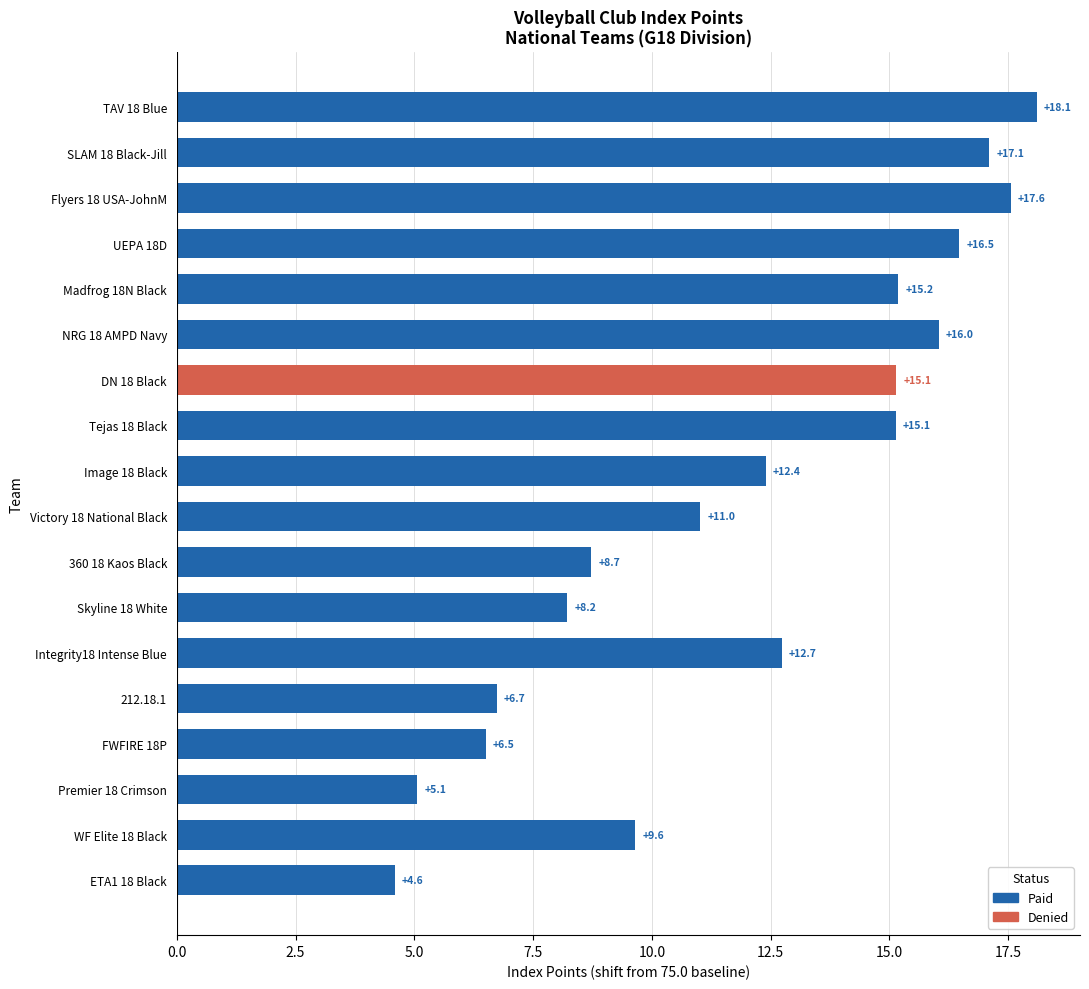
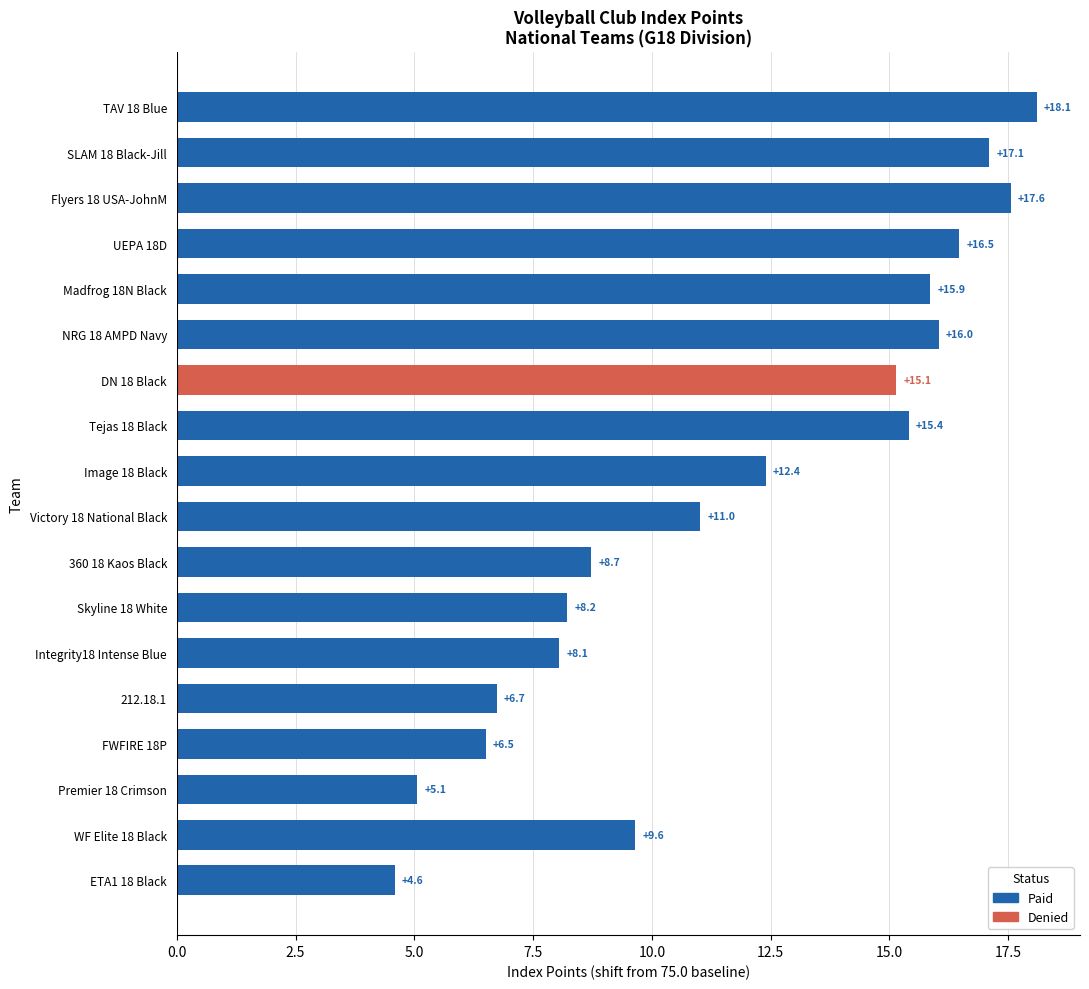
Madfrog 18N Black: +15.2 -> +15.9
Tejas 18 Black: +15.1 -> +15.4
Integrity18 Intense Blue: +12.7 -> +8.1
